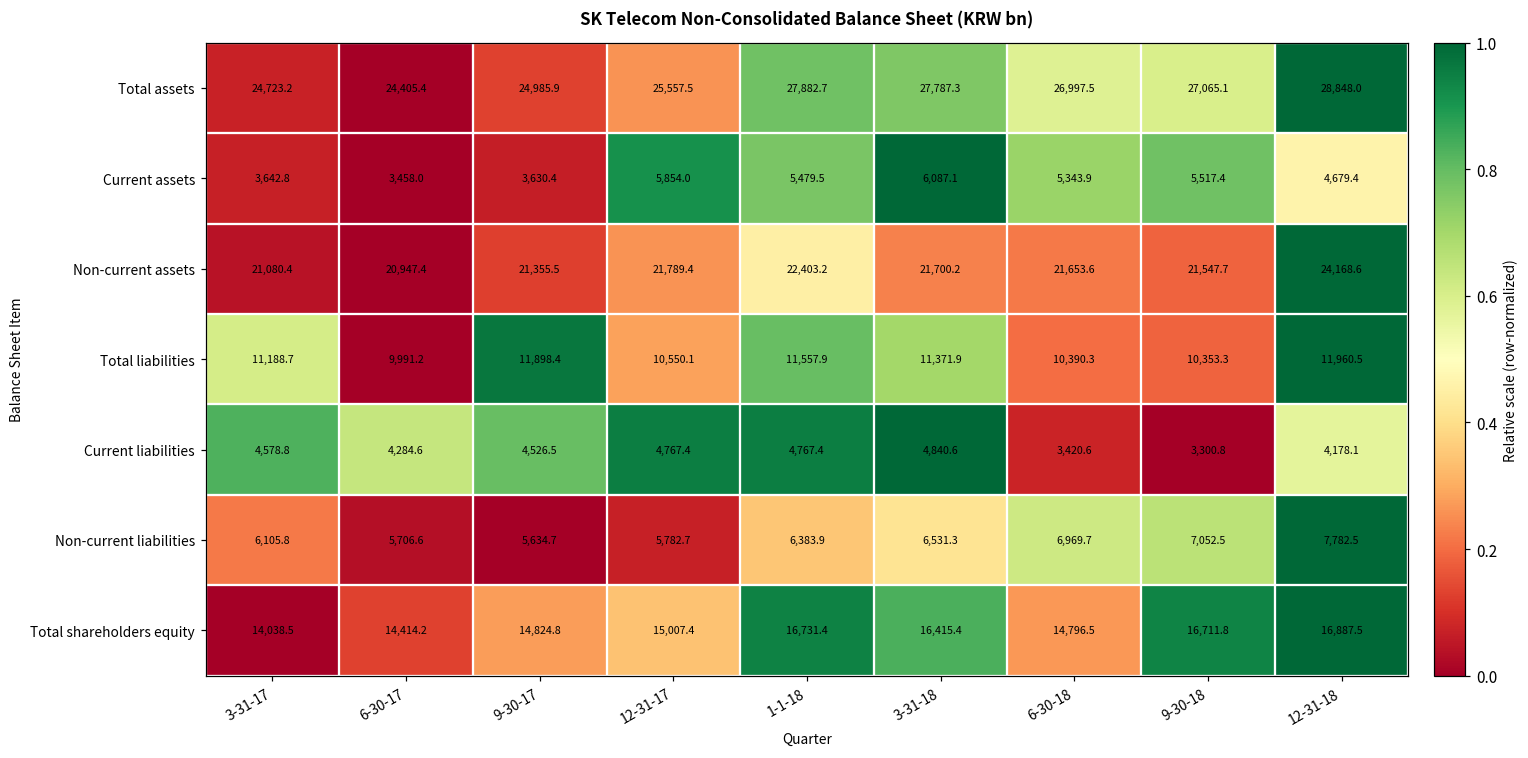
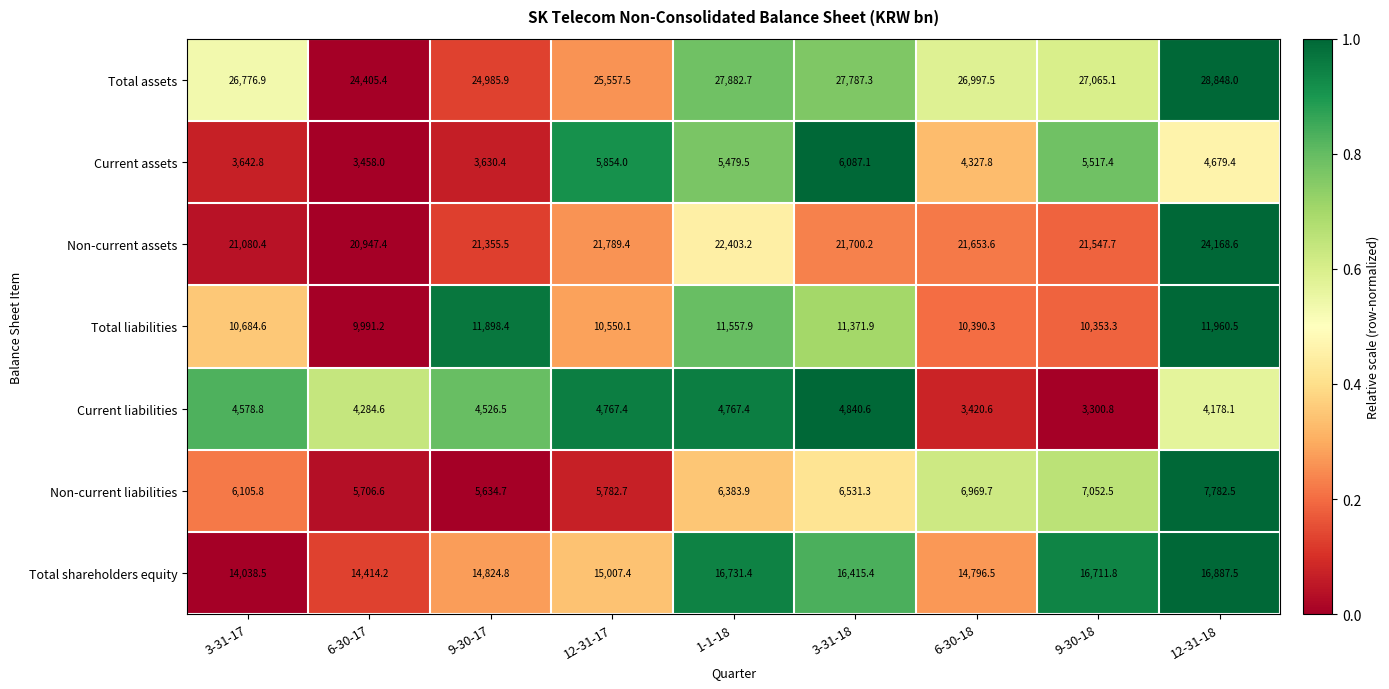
Total assets, 3-31-17: 24,723.2 -> 26,776.9
Current assets, 6-30-18: 5,343.9 -> 4,327.8
Total liabilities, 3-31-17: 11,188.7 -> 10,684.6
